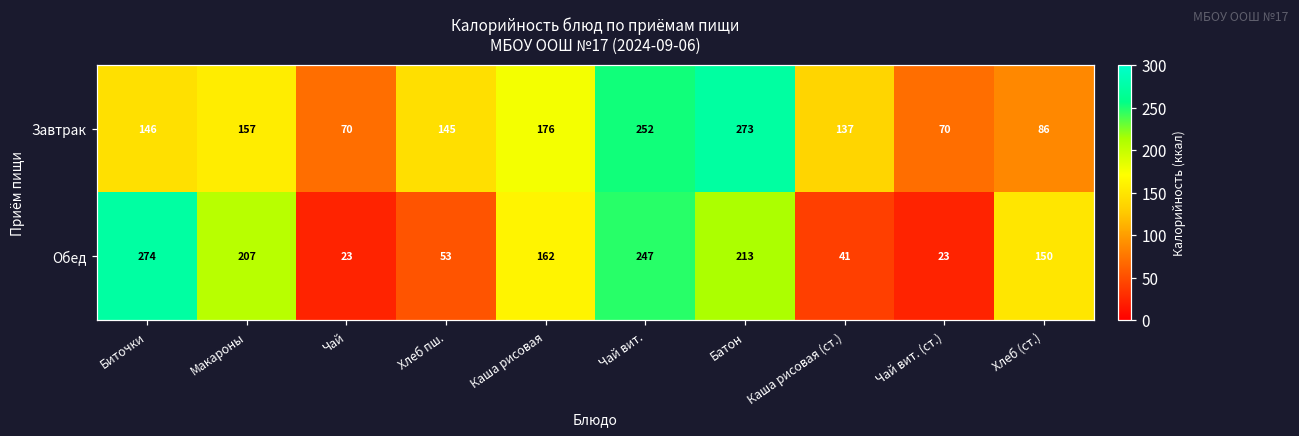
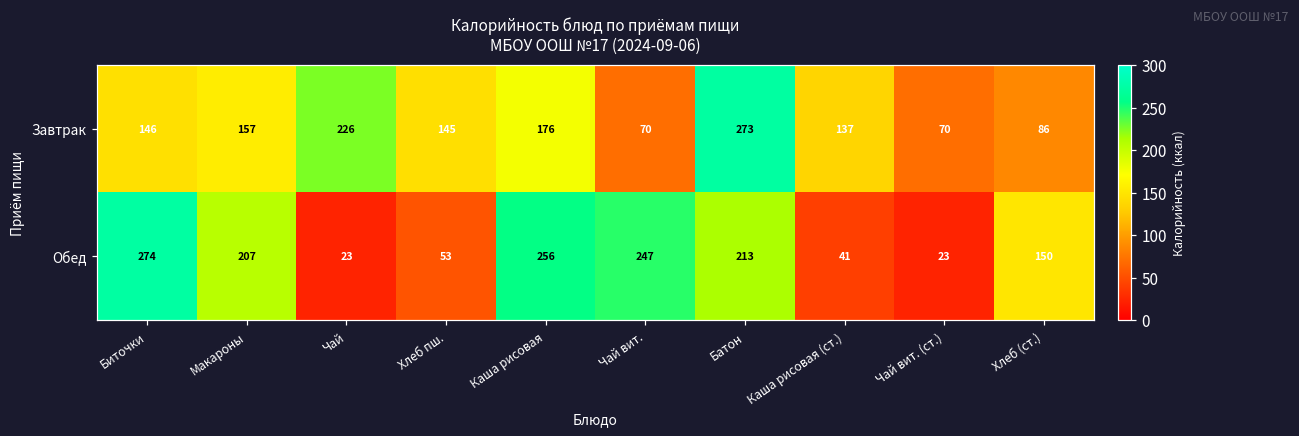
Завтрак, Чай: 70 -> 226
Завтрак, Чай вит.: 252 -> 70
Обед, Каша рисовая: 162 -> 256
